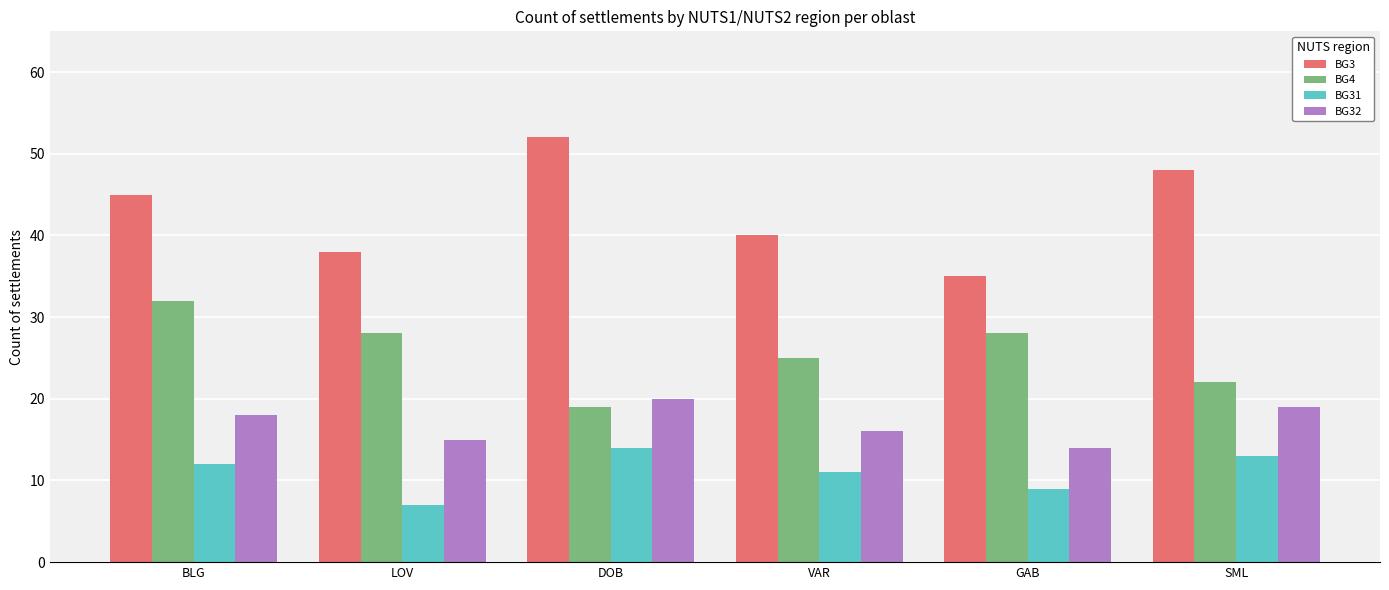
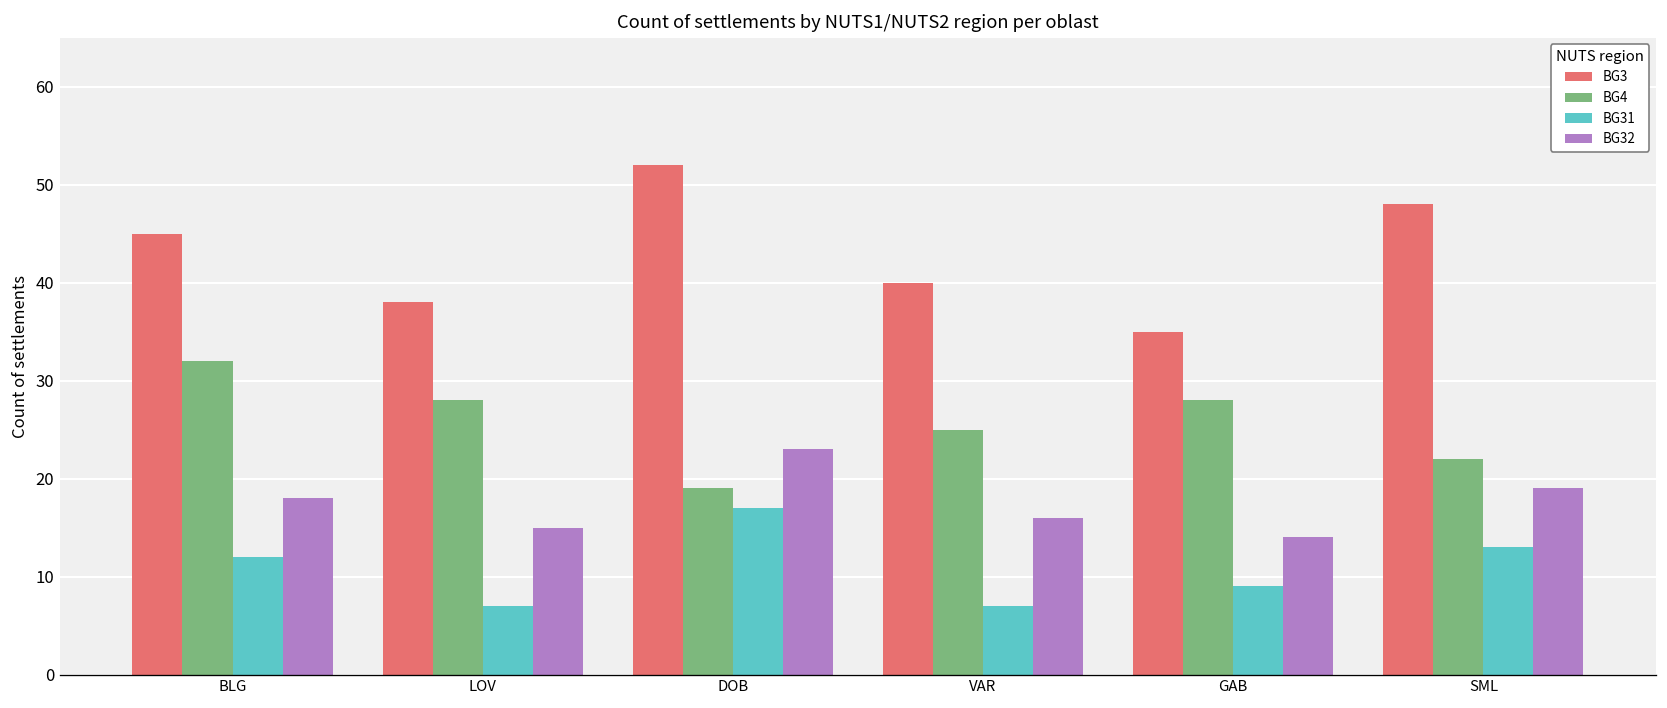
BG31, DOB: 14 -> 17
BG32, DOB: 20 -> 23
BG31, VAR: 11 -> 7
